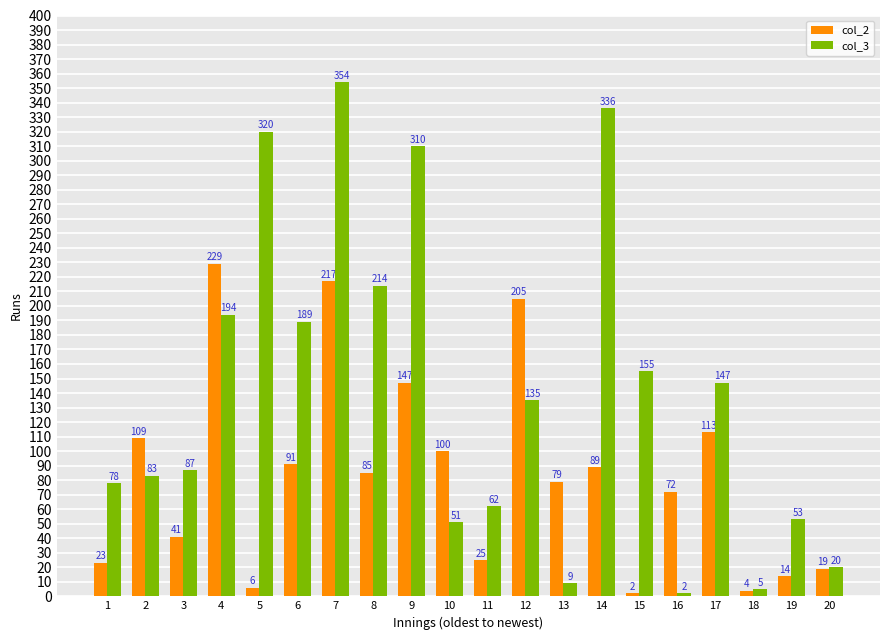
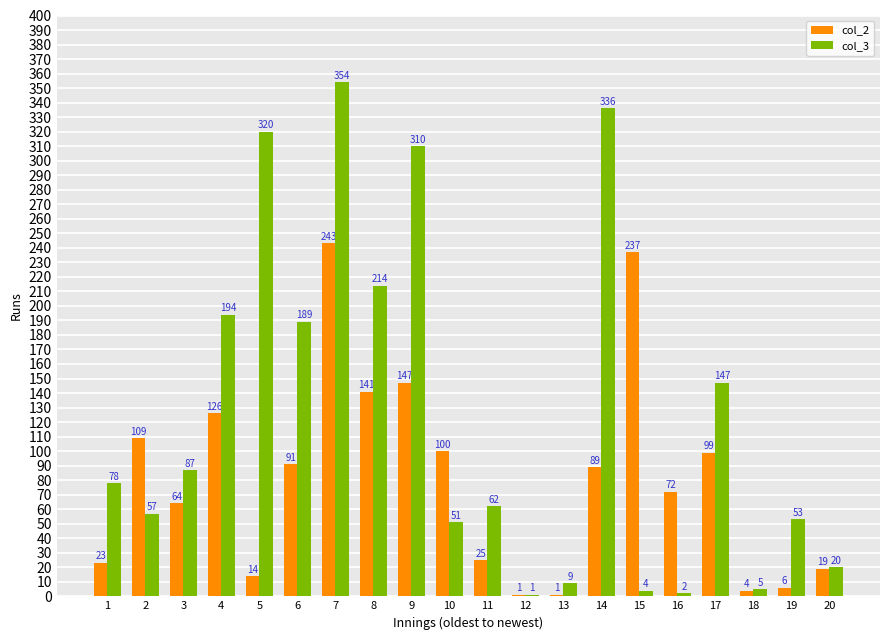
col_3, 2: 83 -> 57
col_2, 3: 41 -> 64
col_2, 4: 229 -> 126
col_2, 5: 6 -> 14
col_2, 7: 217 -> 243
col_2, 8: 85 -> 141
col_2, 12: 205 -> 1
col_3, 12: 135 -> 1
col_2, 13: 79 -> 1
col_2, 15: 2 -> 237
col_3, 15: 155 -> 4
col_2, 17: 113 -> 99
col_2, 19: 14 -> 6
